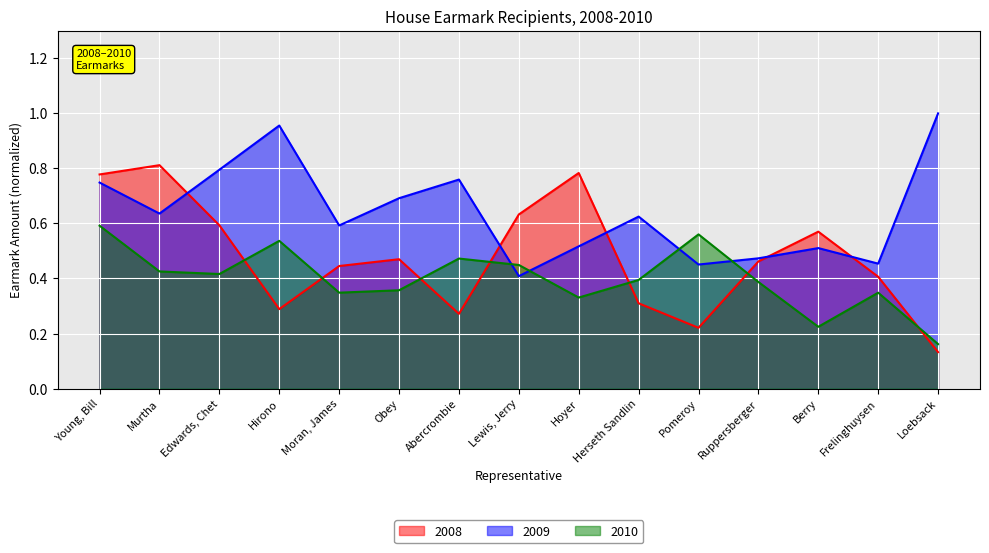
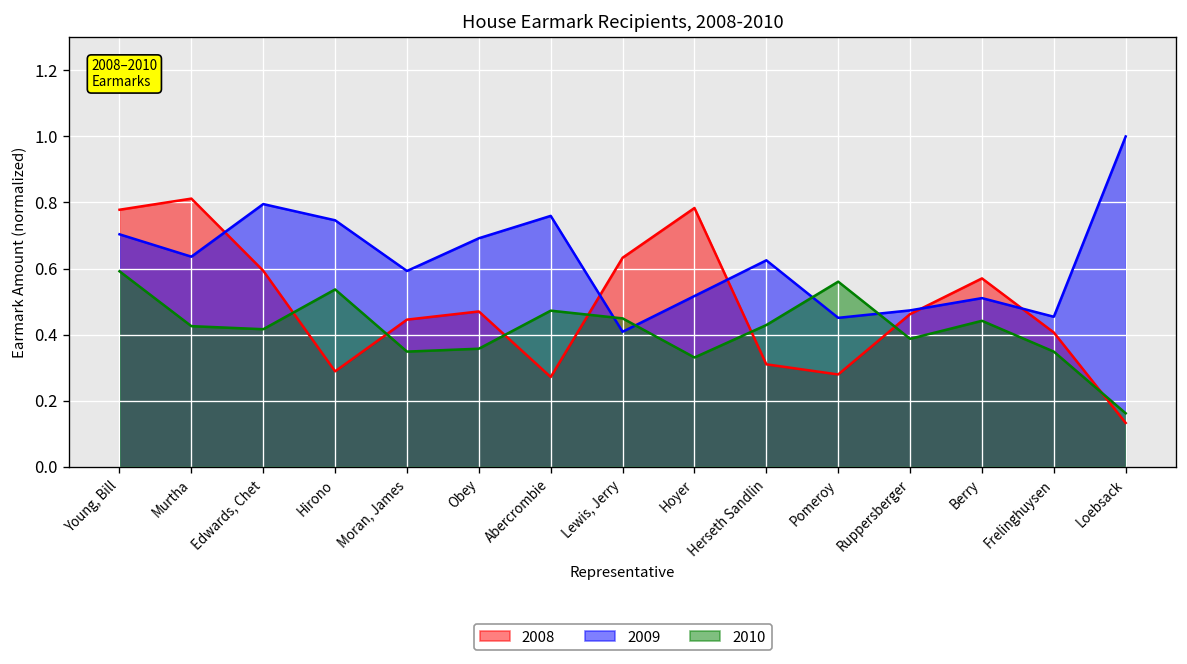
2009, Young, Bill: 0.75 -> 0.70
2009, Hirono: 0.96 -> 0.75
2010, Herseth Sandlin: 0.39 -> 0.43
2008, Pomeroy: 0.22 -> 0.28
2010, Berry: 0.22 -> 0.44
